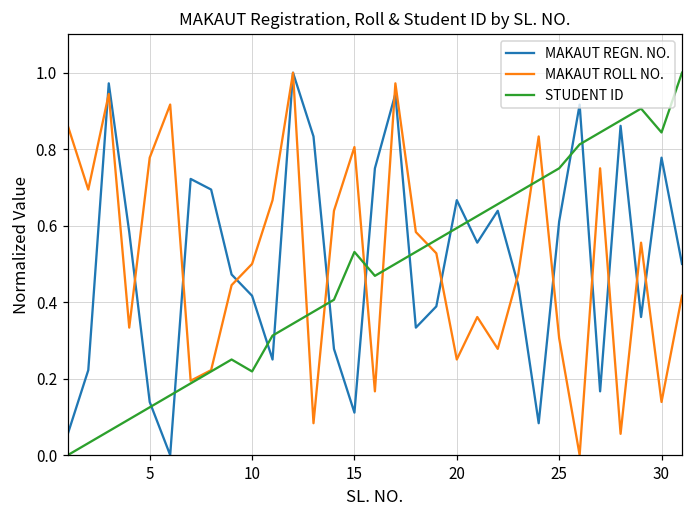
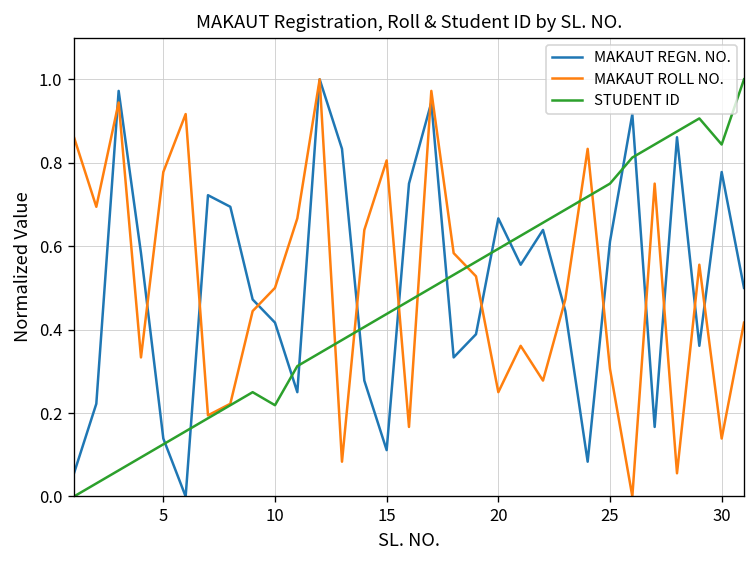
STUDENT ID, 15: 0.53 -> 0.44
